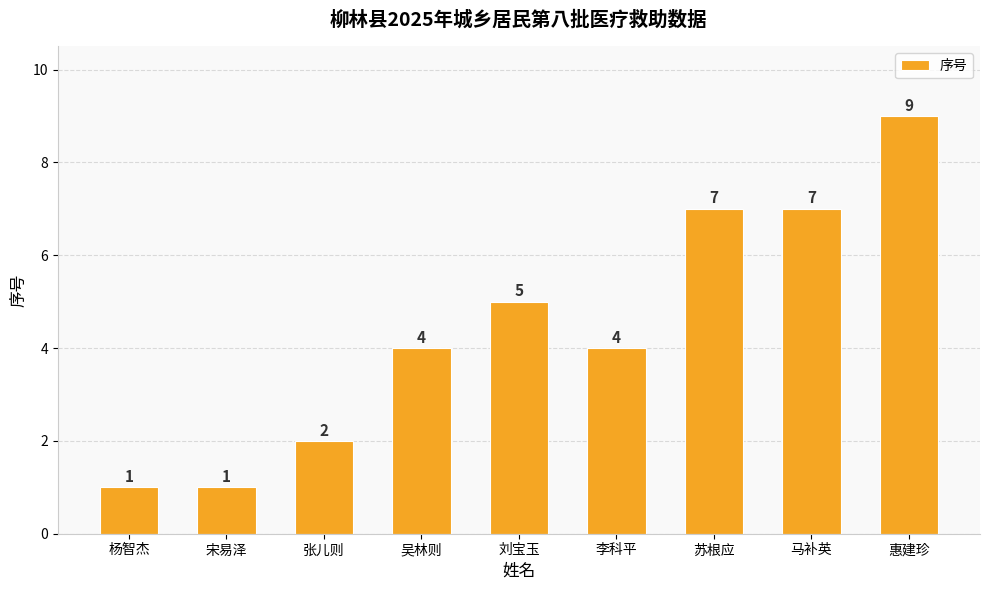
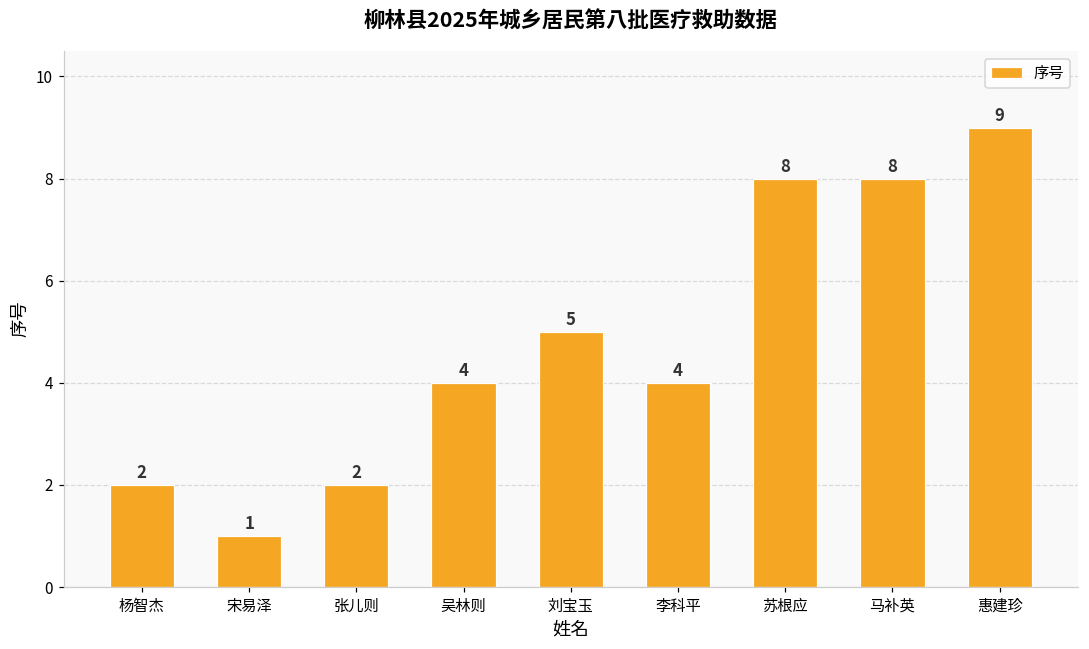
杨智杰: 1 -> 2
苏根应: 7 -> 8
马补英: 7 -> 8
